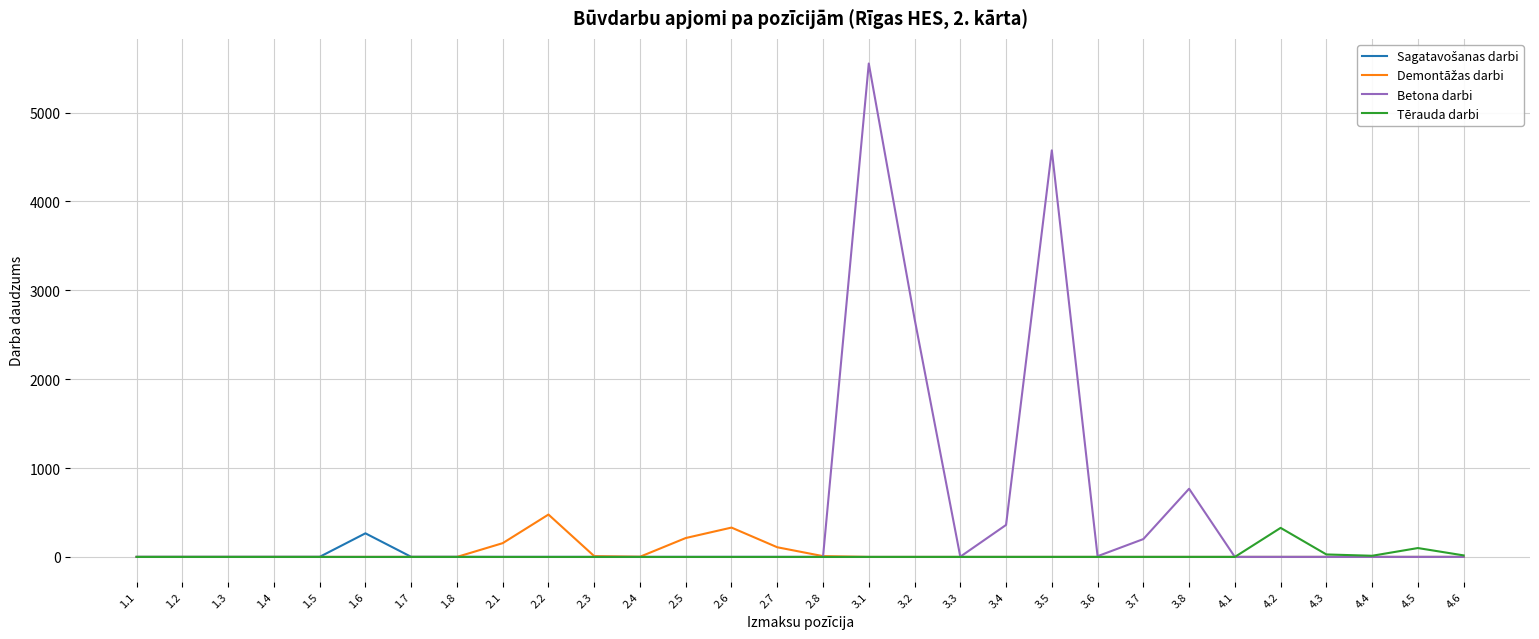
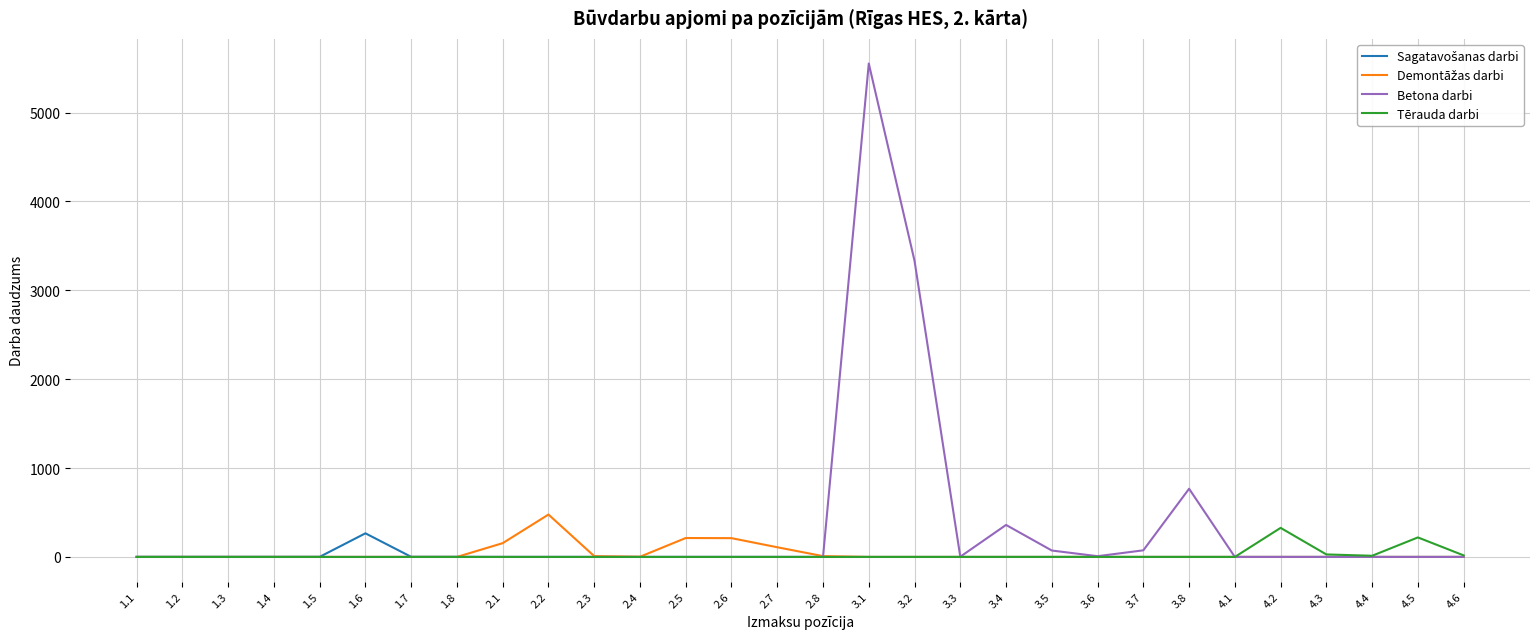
Demontāžas darbi, 2.6: 300 -> 200
Betona darbi, 3.2: 2700 -> 3300
Betona darbi, 3.5: 4600 -> 100
Betona darbi, 3.7: 200 -> 100
Tērauda darbi, 4.5: 100 -> 200
